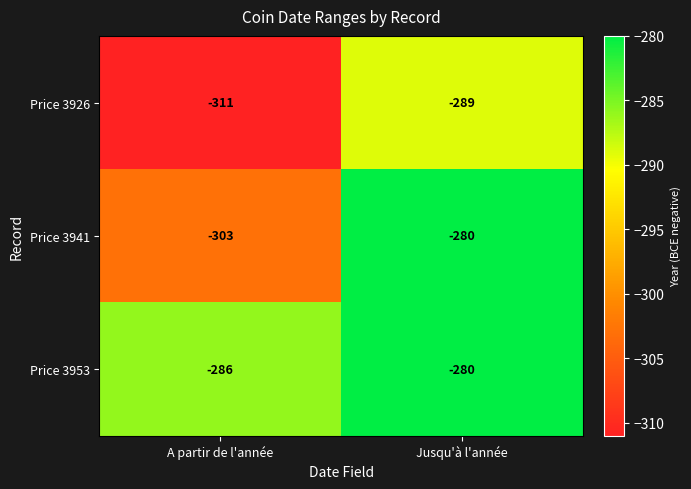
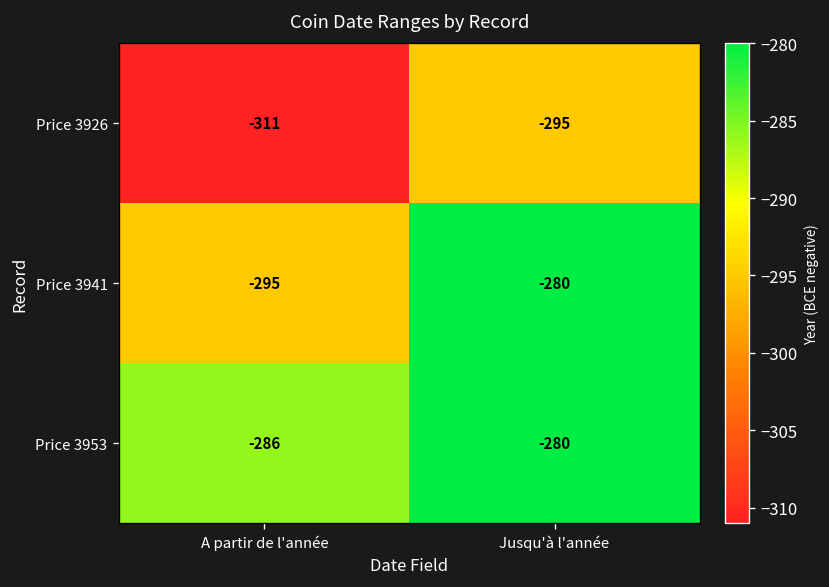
Price 3926, Jusqu'à l'année: -289 -> -295
Price 3941, A partir de l'année: -303 -> -295
